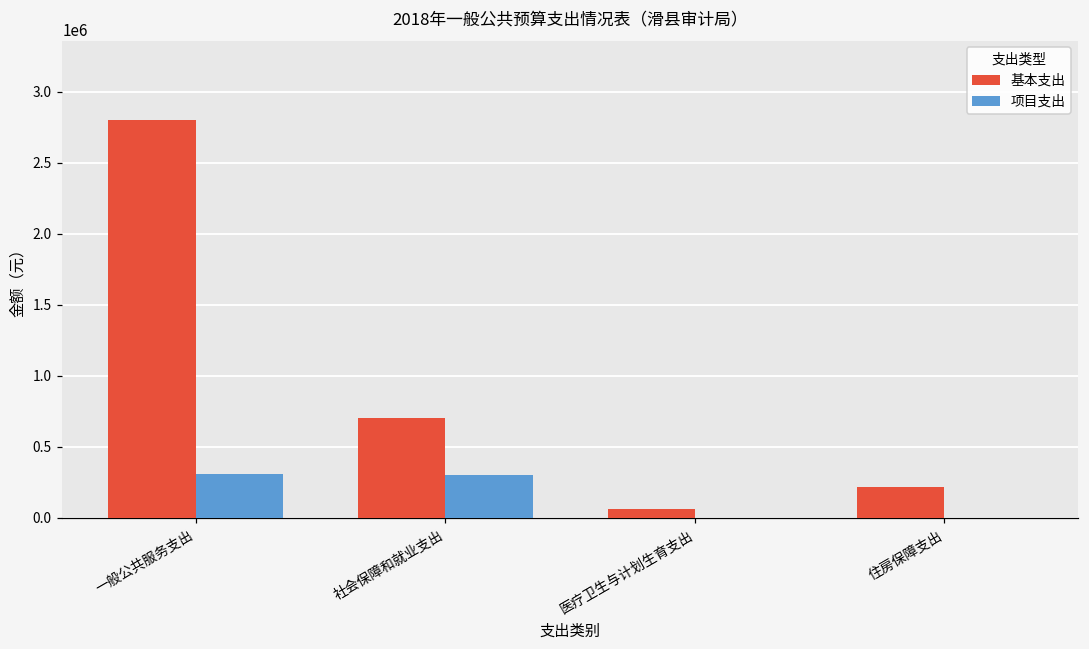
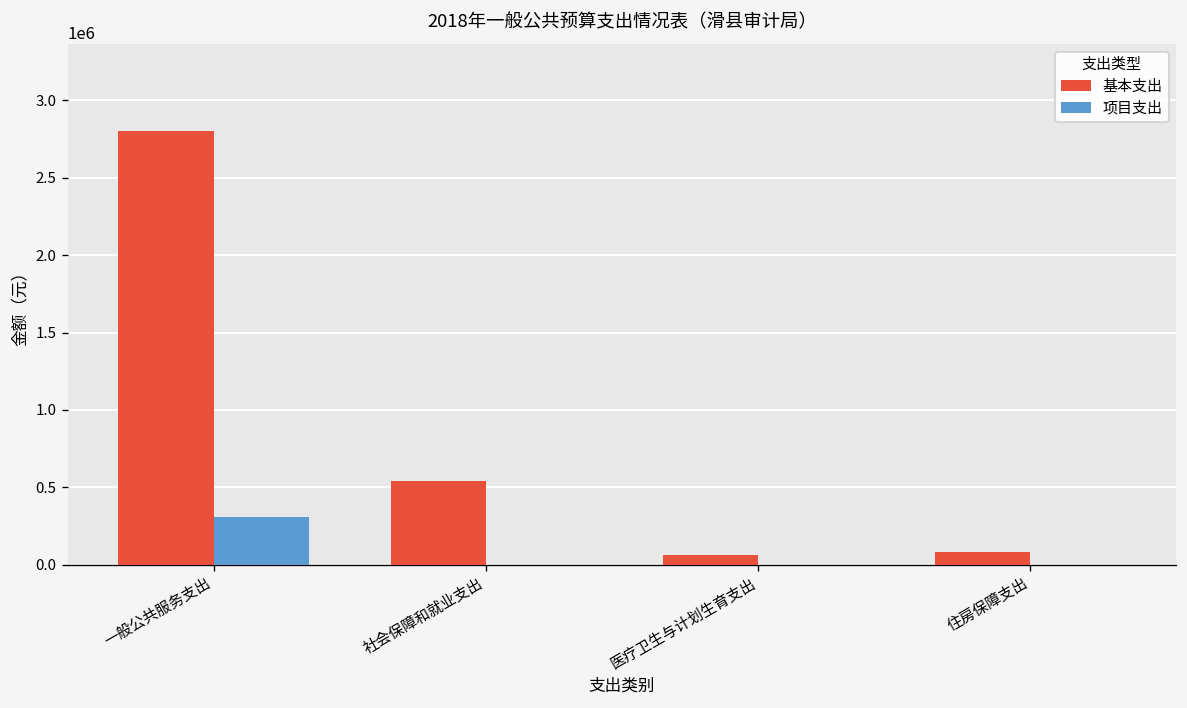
基本支出, 社会保障和就业支出: 700000 -> 540000
项目支出, 社会保障和就业支出: 300000 -> 0
基本支出, 住房保障支出: 210000 -> 90000
